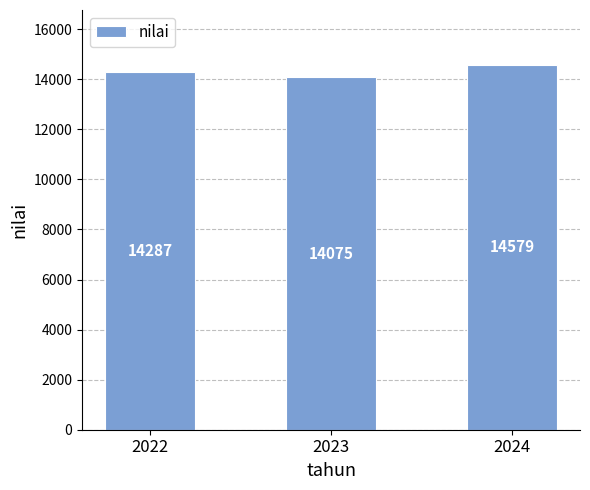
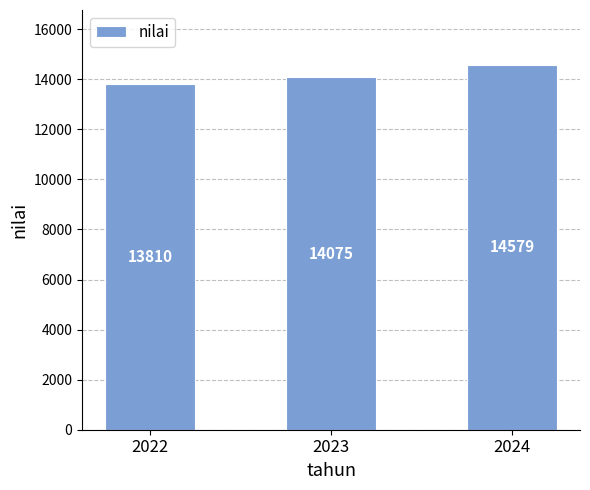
2022: 14287 -> 13810
